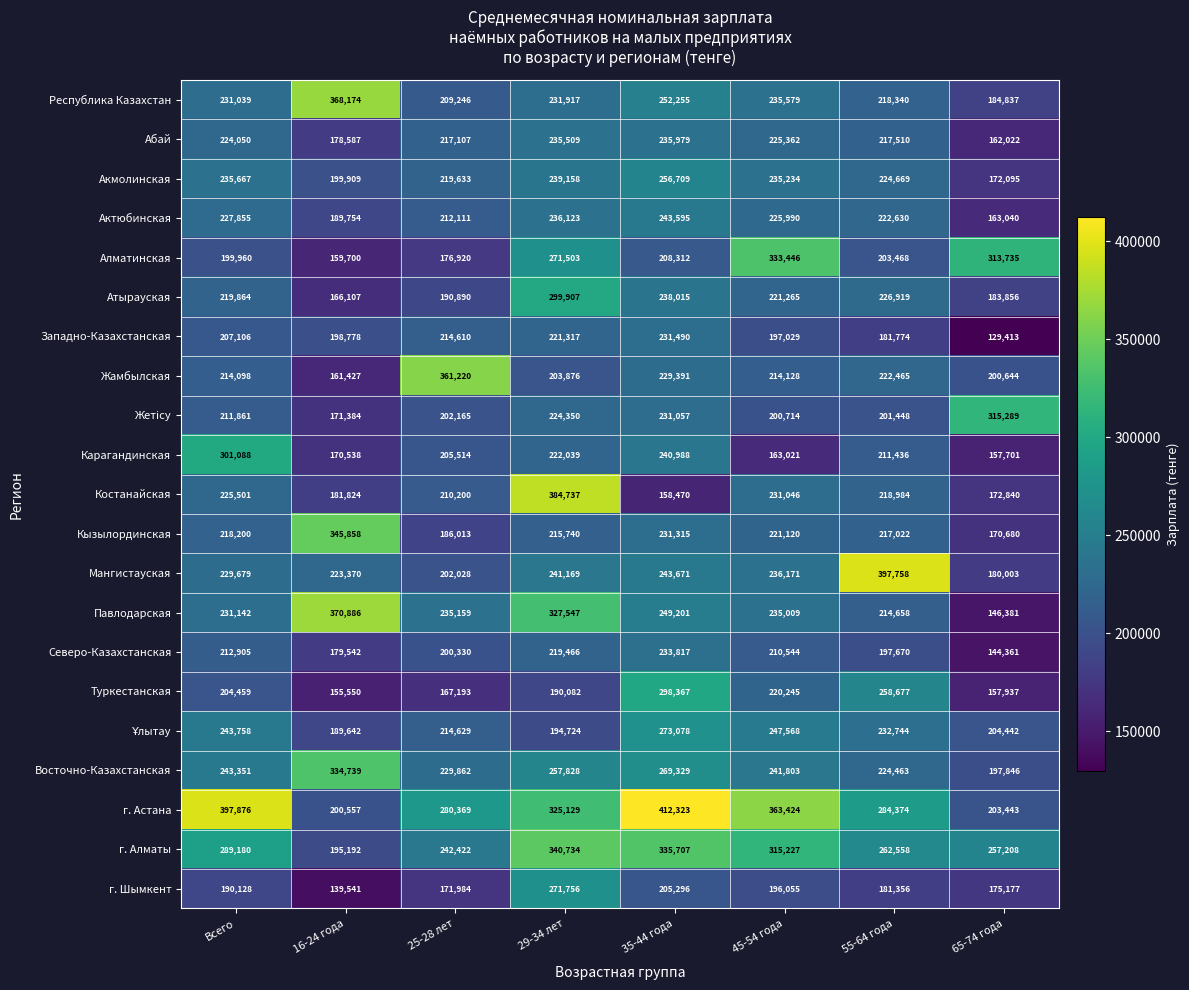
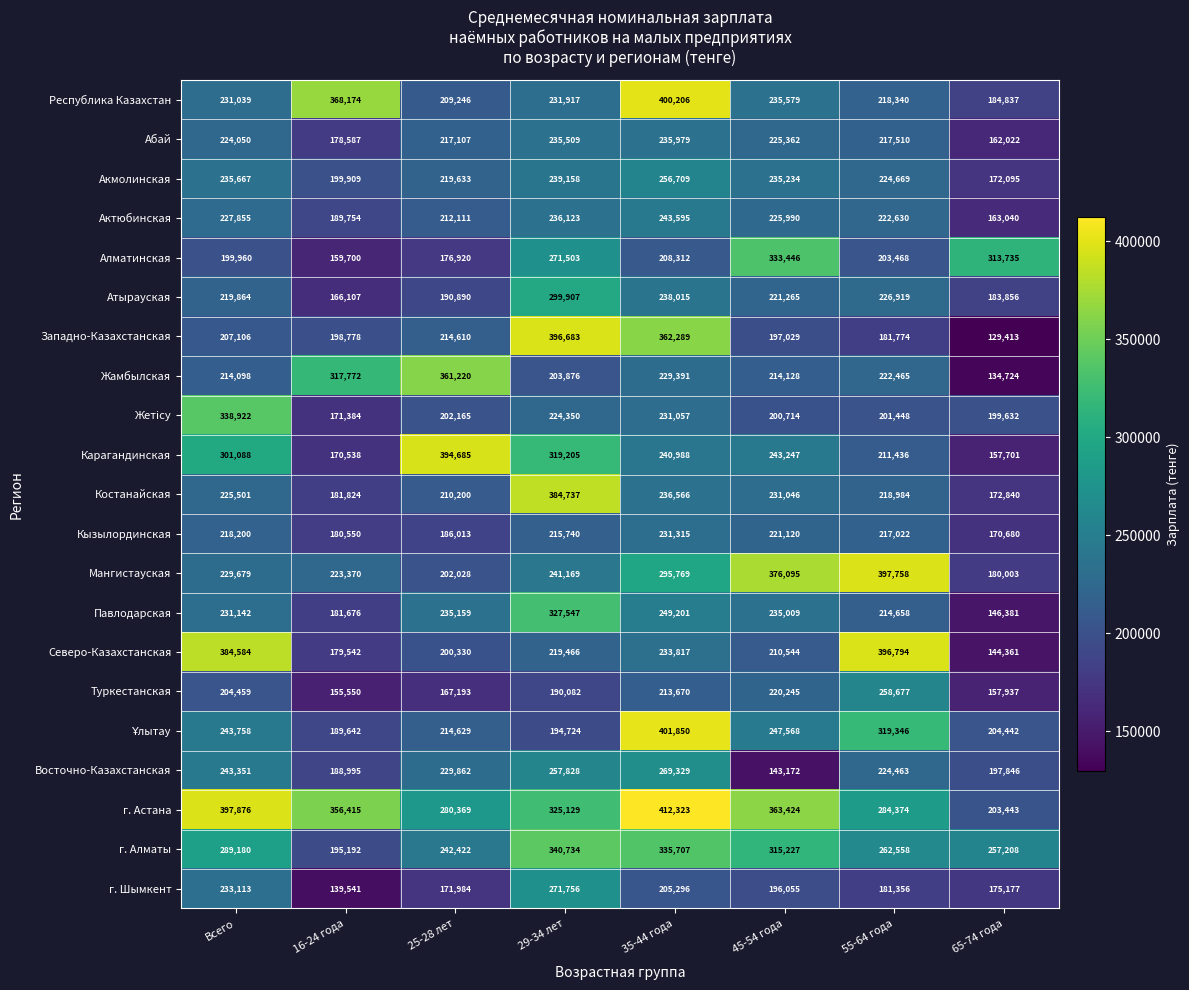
Республика Казахстан, 35-44 года: 252,255 -> 400,206
Западно-Казахстанская, 29-34 лет: 221,317 -> 396,683
Западно-Казахстанская, 35-44 года: 231,490 -> 362,289
Жамбылская, 16-24 года: 161,427 -> 317,772
Жамбылская, 65-74 года: 200,644 -> 134,724
Жетісу, Всего: 211,861 -> 338,922
Жетісу, 65-74 года: 315,289 -> 199,632
Карагандинская, 25-28 лет: 205,514 -> 394,685
Карагандинская, 29-34 лет: 222,039 -> 319,205
Карагандинская, 45-54 года: 163,021 -> 243,247
Костанайская, 35-44 года: 158,470 -> 236,566
Кызылординская, 16-24 года: 345,858 -> 180,550
Мангистауская, 35-44 года: 243,671 -> 295,769
Мангистауская, 45-54 года: 236,171 -> 376,095
Павлодарская, 16-24 года: 370,886 -> 181,676
Северо-Казахстанская, Всего: 212,905 -> 384,584
Северо-Казахстанская, 55-64 года: 197,670 -> 396,794
Туркестанская, 35-44 года: 298,367 -> 213,670
Ұлытау, 35-44 года: 273,078 -> 401,850
Ұлытау, 55-64 года: 232,744 -> 319,346
Восточно-Казахстанская, 16-24 года: 334,739 -> 188,995
Восточно-Казахстанская, 45-54 года: 241,803 -> 143,172
г. Астана, 16-24 года: 200,557 -> 356,415
г. Шымкент, Всего: 190,128 -> 233,113
